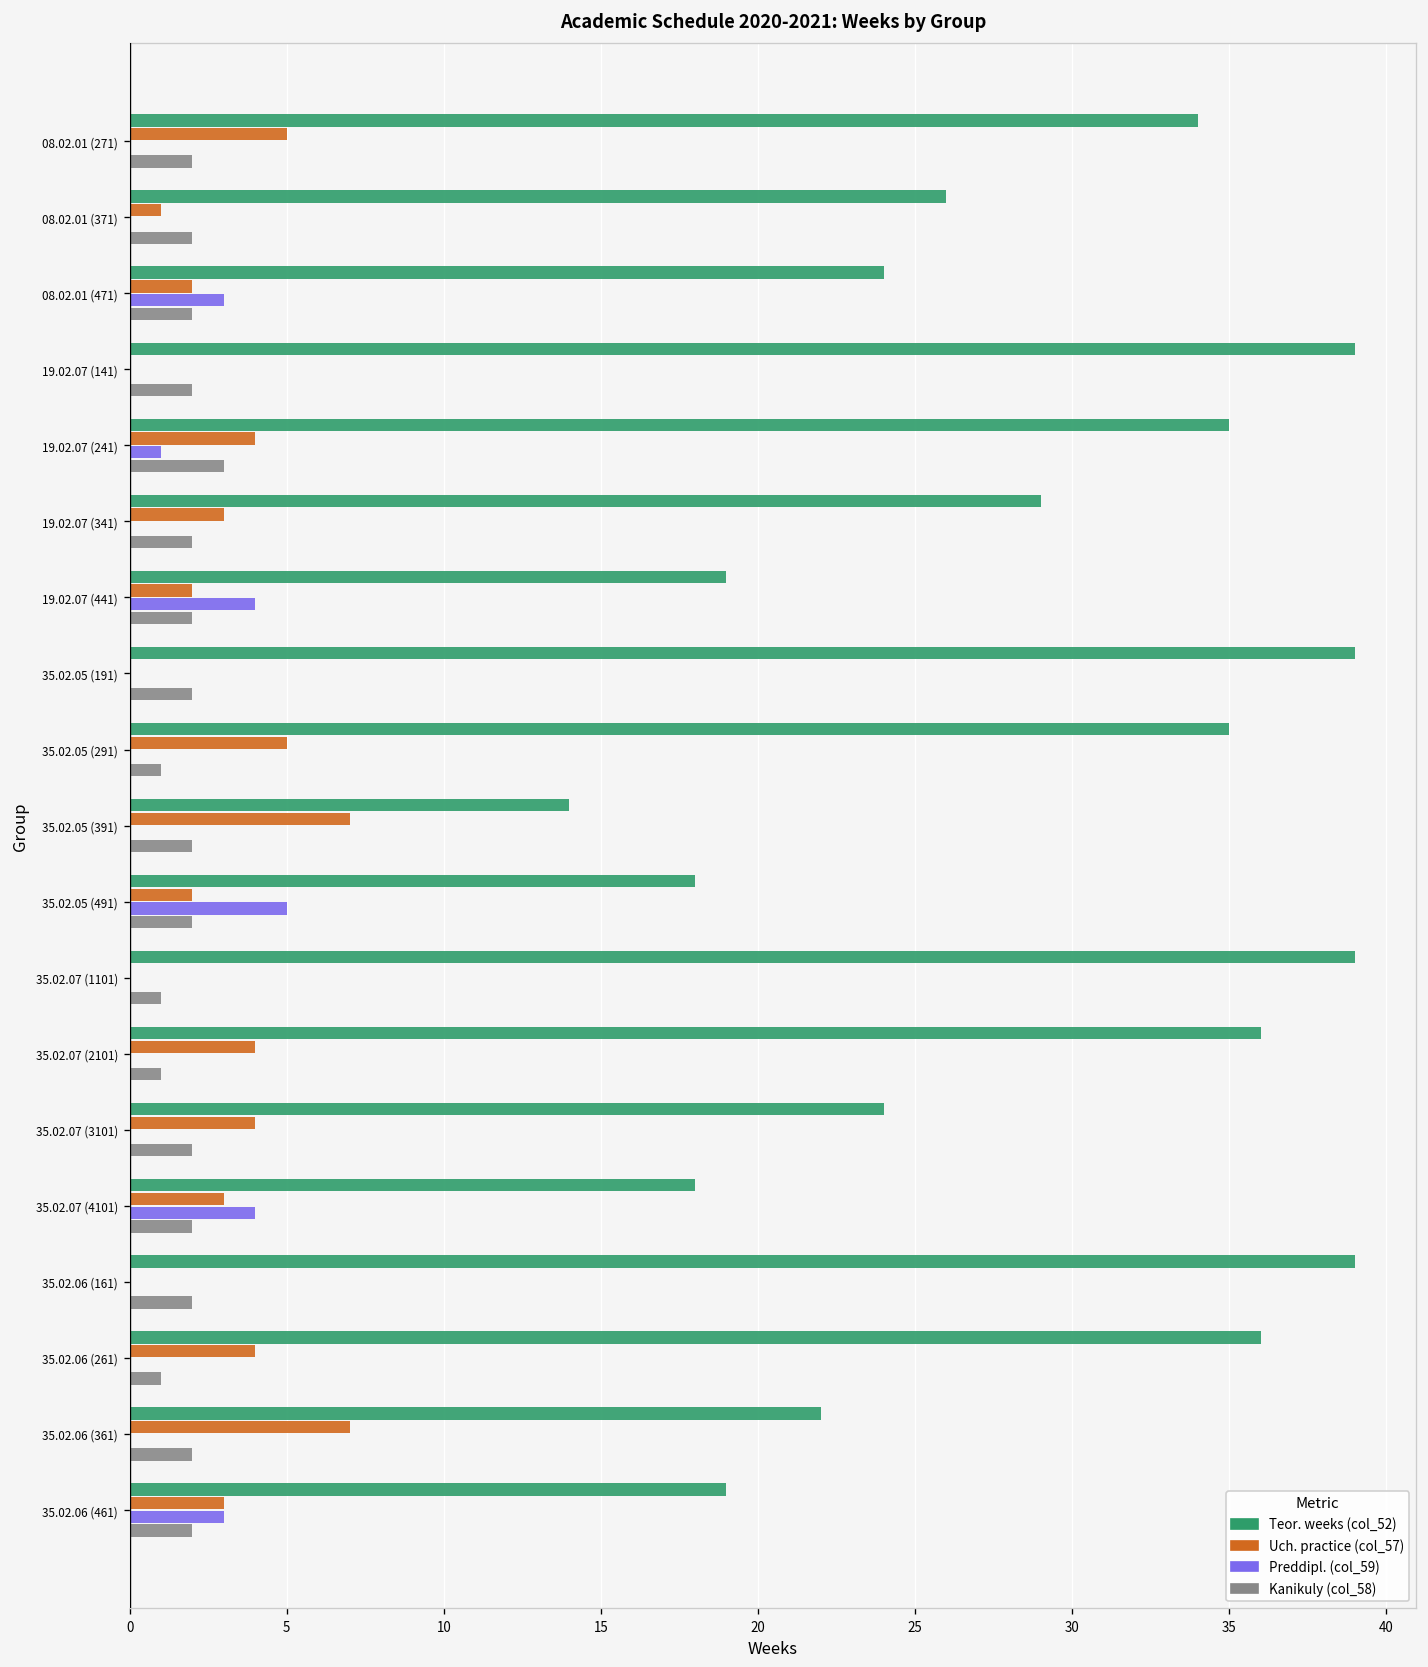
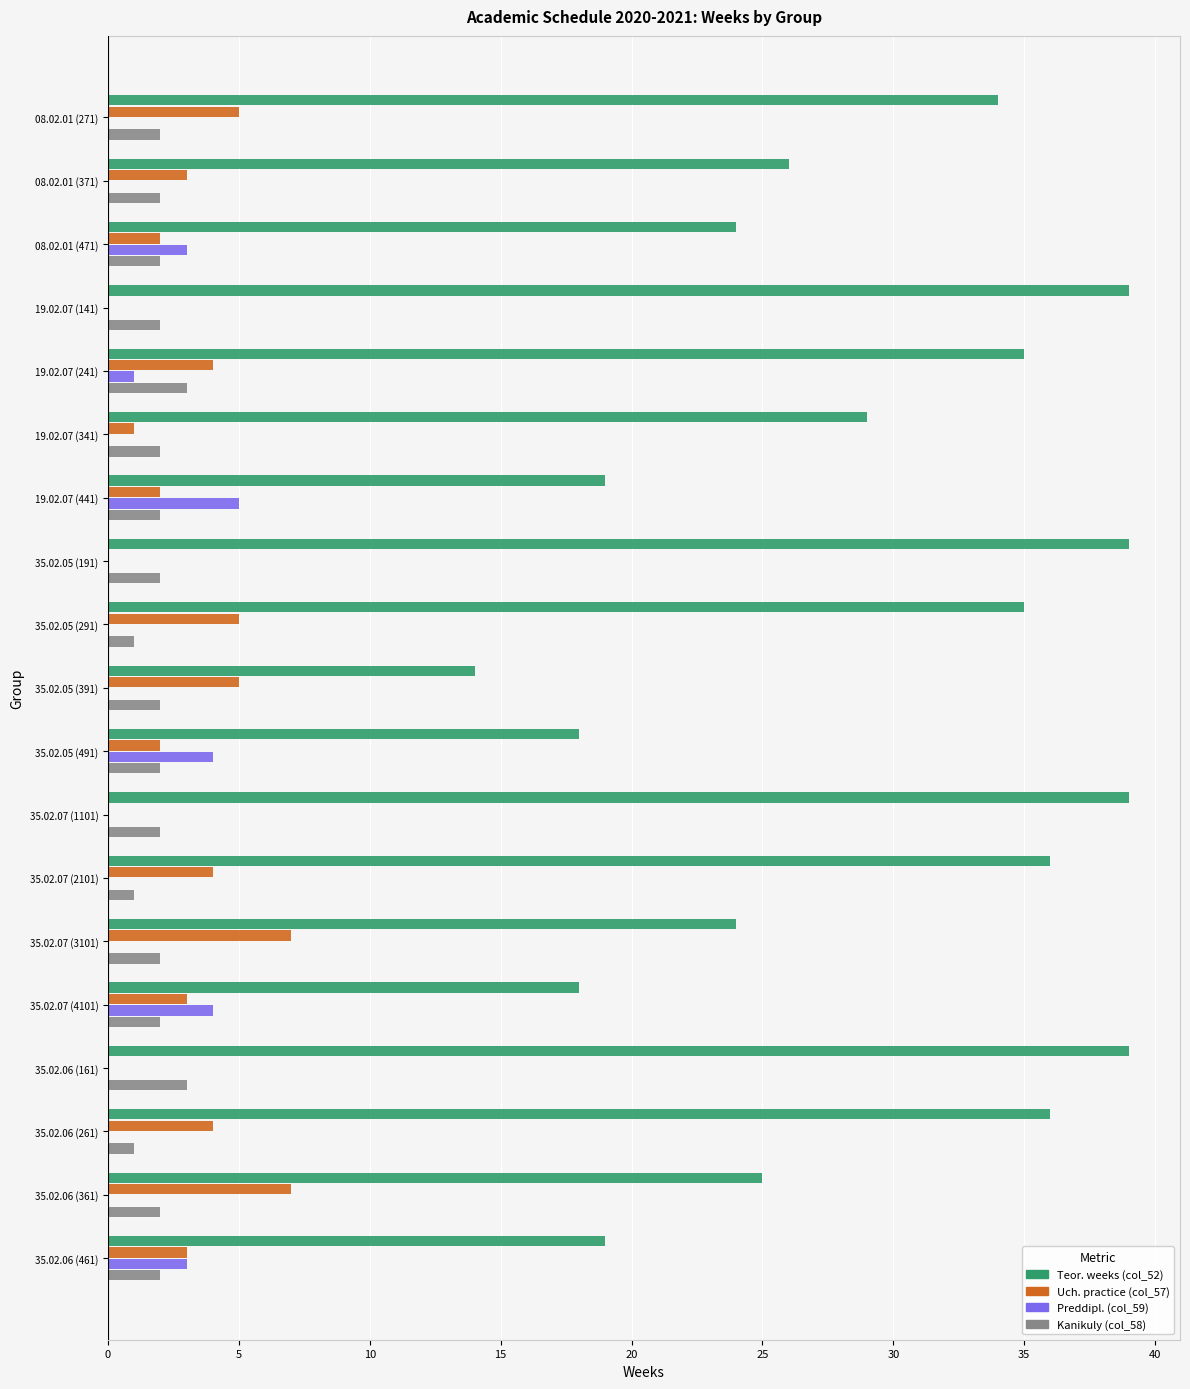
Uch. practice (col_57), 08.02.01 (371): 1 -> 3
Uch. practice (col_57), 19.02.07 (341): 3 -> 1
Preddipl. (col_59), 19.02.07 (441): 4 -> 5
Uch. practice (col_57), 35.02.05 (391): 7 -> 5
Preddipl. (col_59), 35.02.05 (491): 5 -> 4
Kanikuly (col_58), 35.02.07 (1101): 1 -> 2
Uch. practice (col_57), 35.02.07 (3101): 4 -> 7
Kanikuly (col_58), 35.02.06 (161): 2 -> 3
Teor. weeks (col_52), 35.02.06 (361): 22 -> 25
